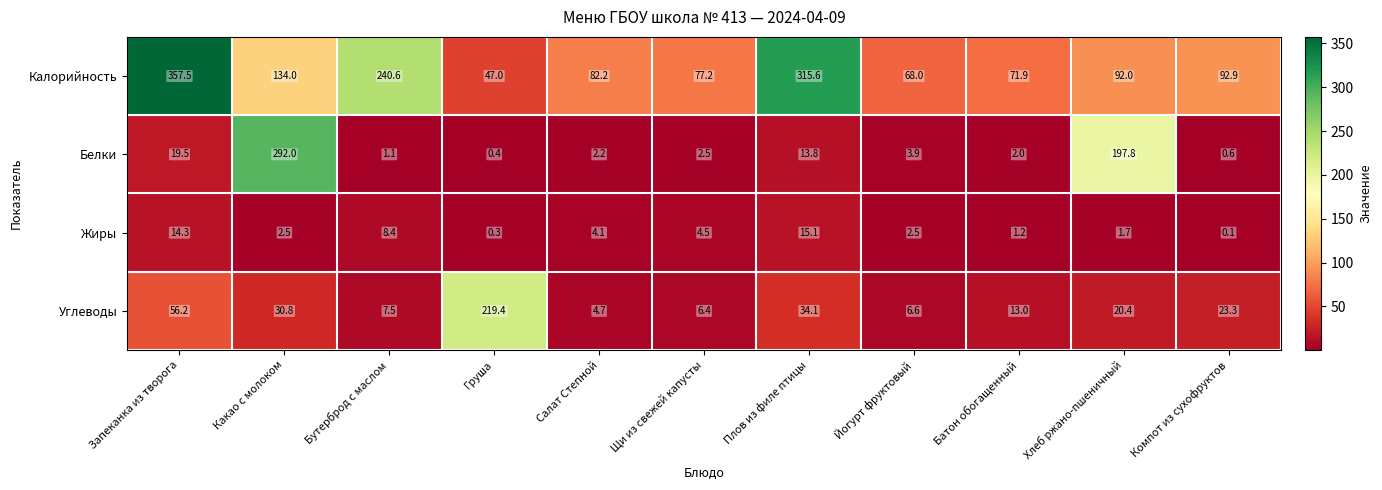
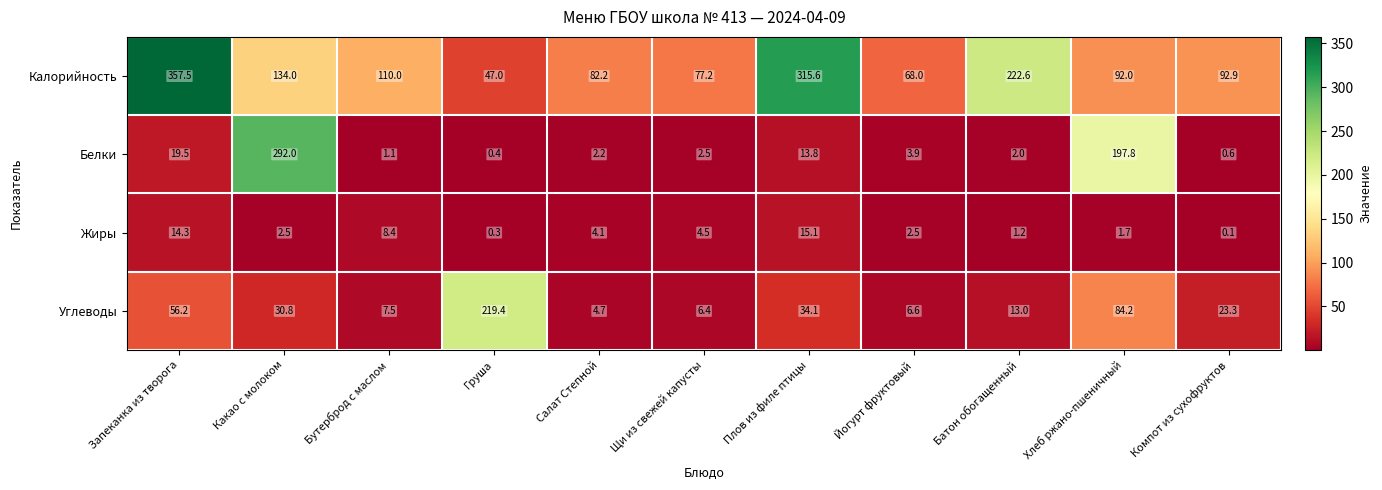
Калорийность, Бутерброд с маслом: 240.6 -> 110.0
Калорийность, Батон обогащенный: 71.9 -> 222.6
Углеводы, Хлеб ржано-пшеничный: 20.4 -> 84.2
